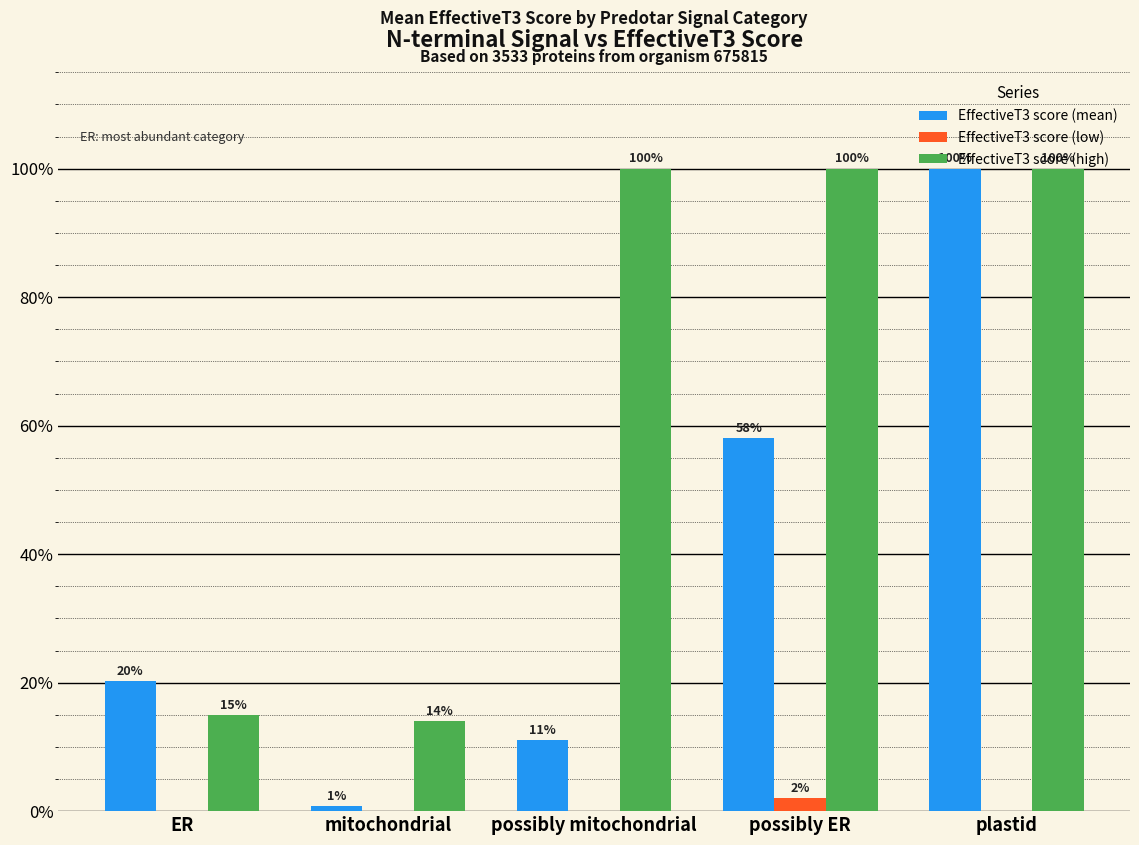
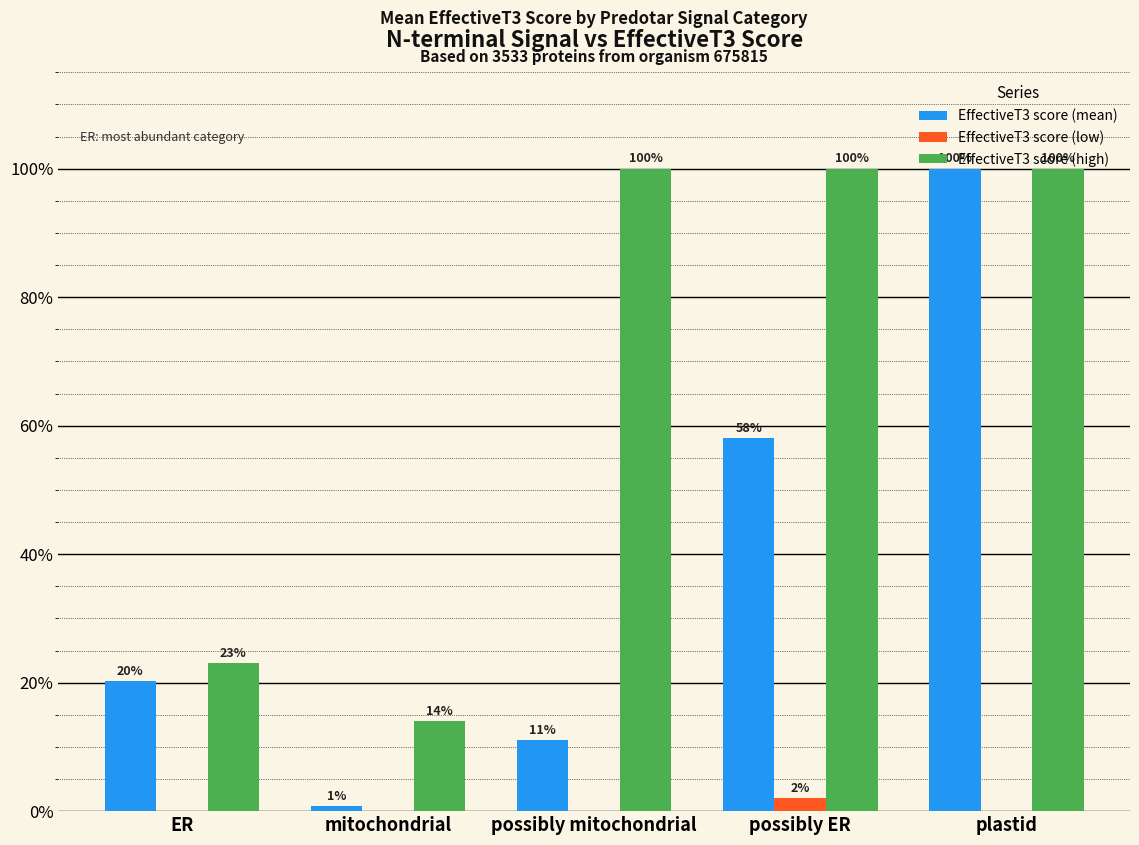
EffectiveT3 score (high), ER: 15% -> 23%
